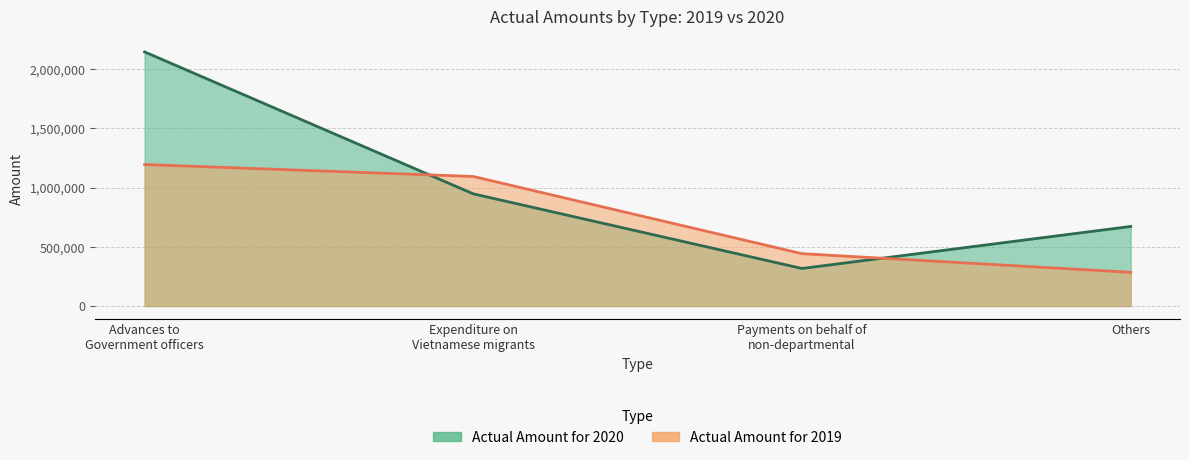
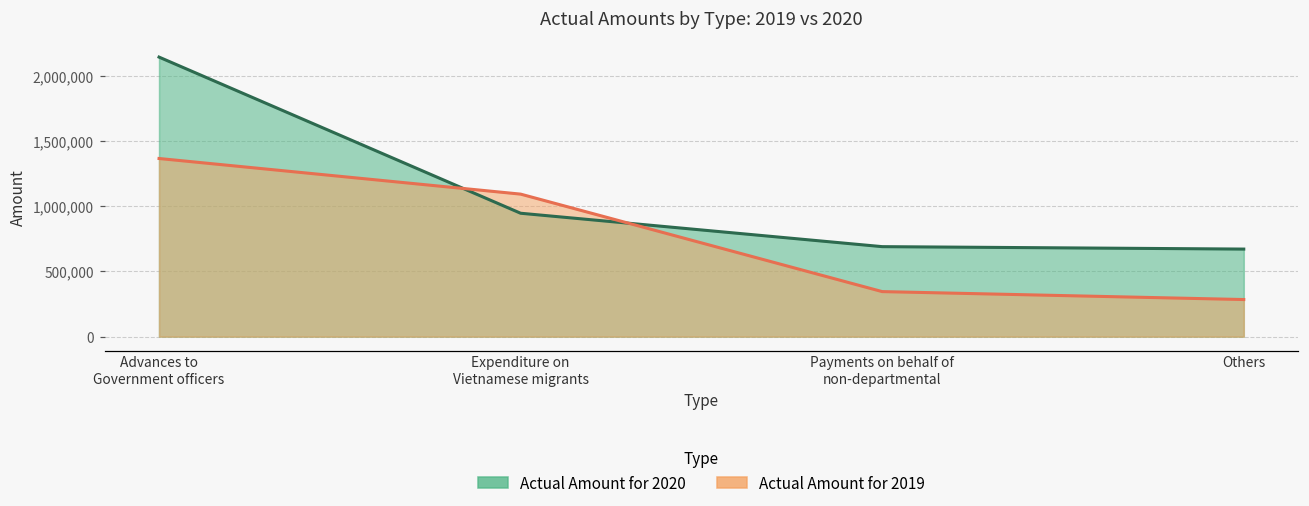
Actual Amount for 2019, Advances to Government officers: 1,190,000 -> 1,370,000
Actual Amount for 2020, Payments on behalf of non-departmental: 320,000 -> 690,000
Actual Amount for 2019, Payments on behalf of non-departmental: 440,000 -> 350,000
